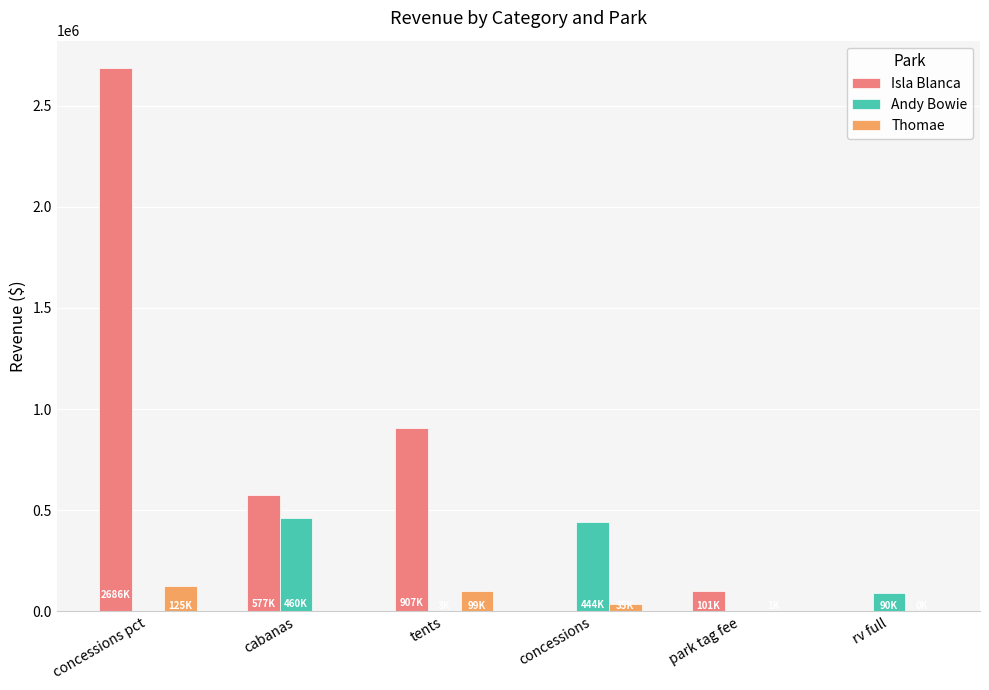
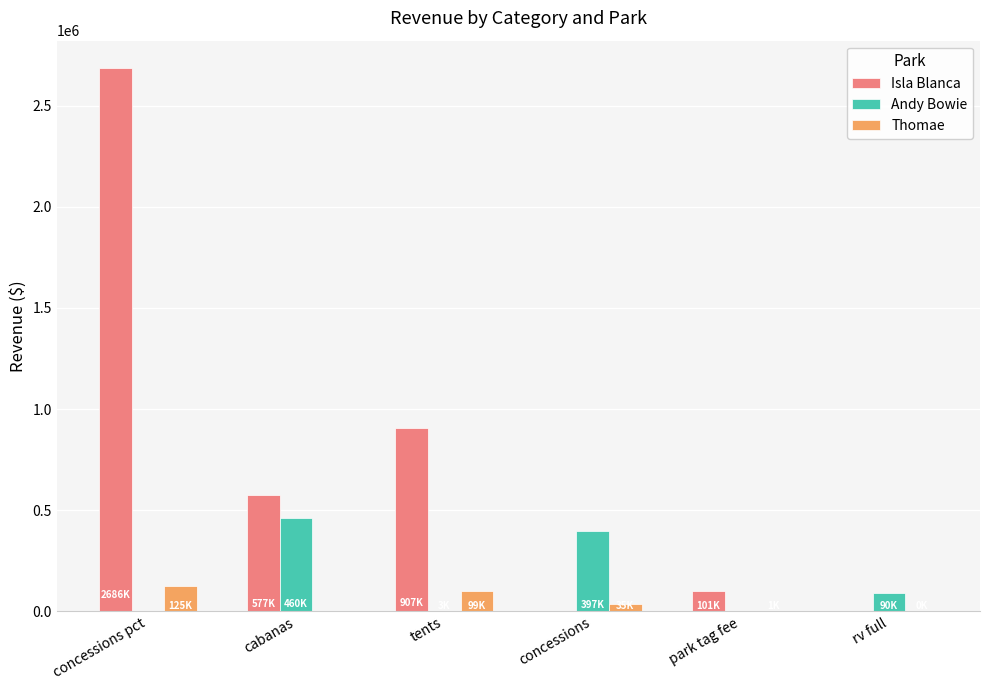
Andy Bowie, concessions: 444K -> 397K
